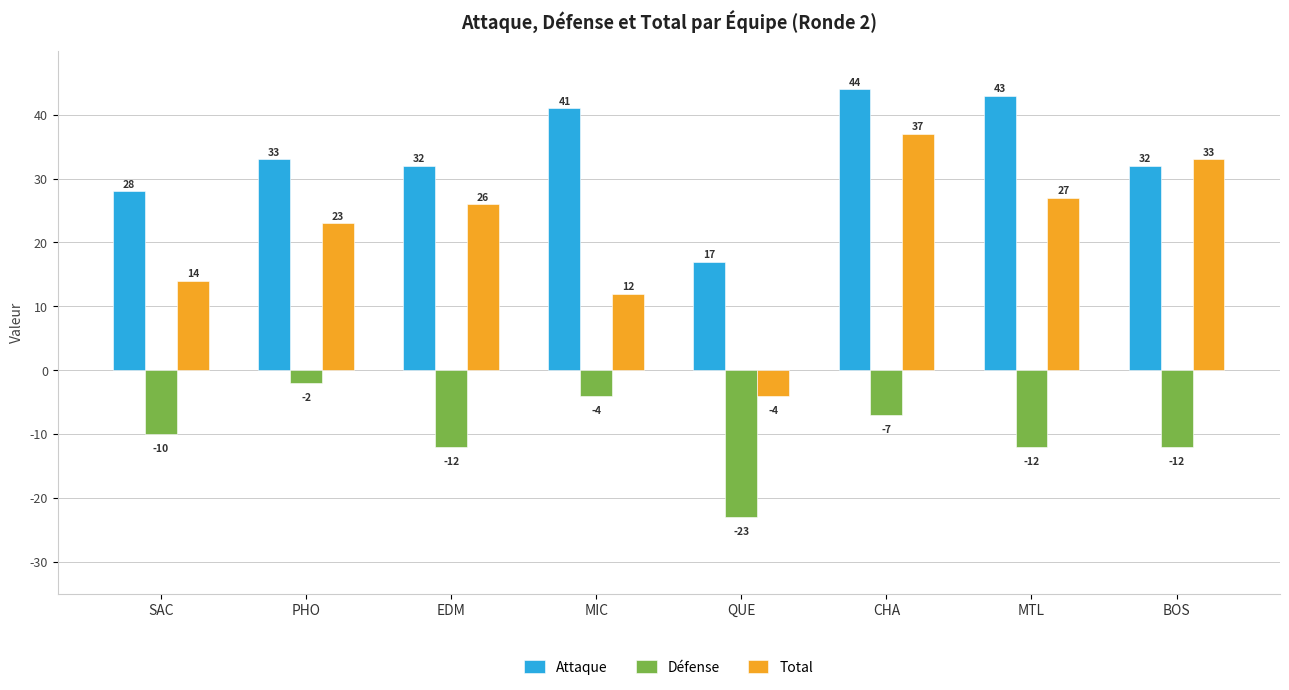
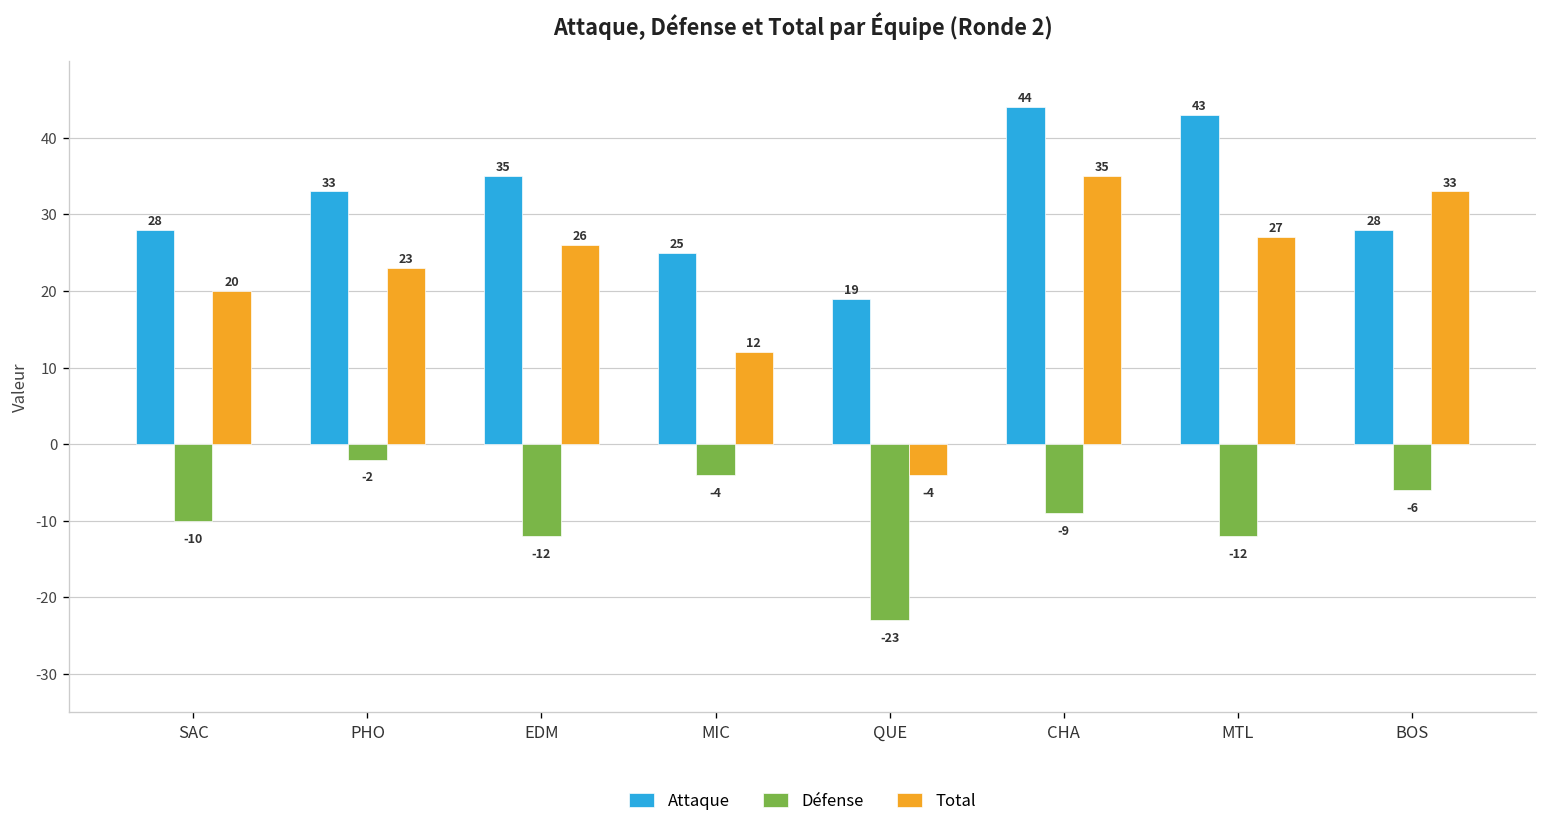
Total, SAC: 14 -> 20
Attaque, EDM: 32 -> 35
Attaque, MIC: 41 -> 25
Attaque, QUE: 17 -> 19
Défense, CHA: -7 -> -9
Total, CHA: 37 -> 35
Attaque, BOS: 32 -> 28
Défense, BOS: -12 -> -6
